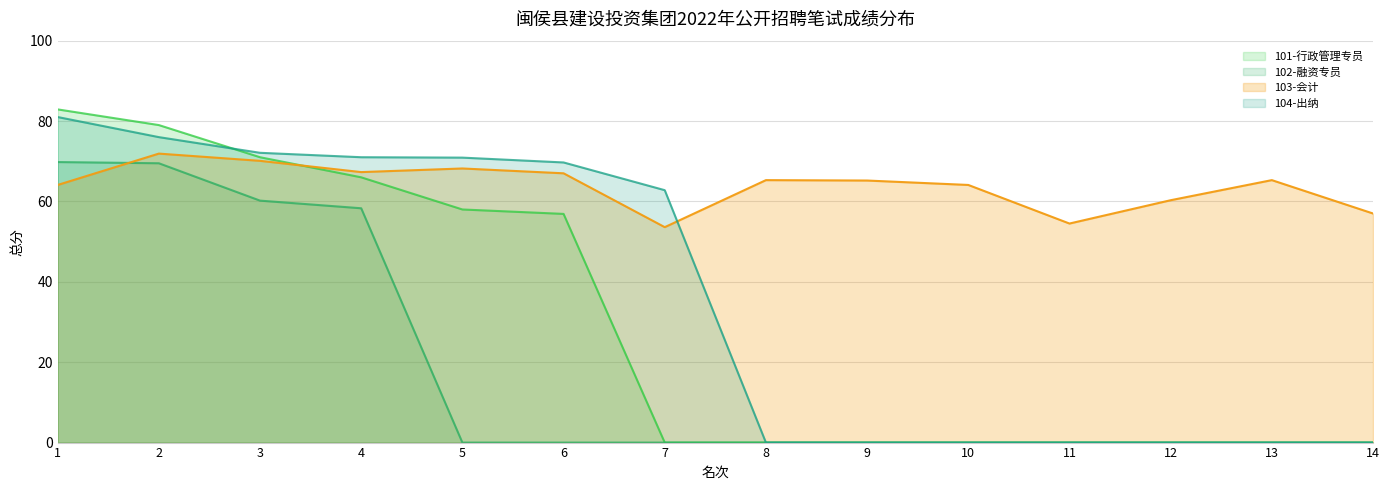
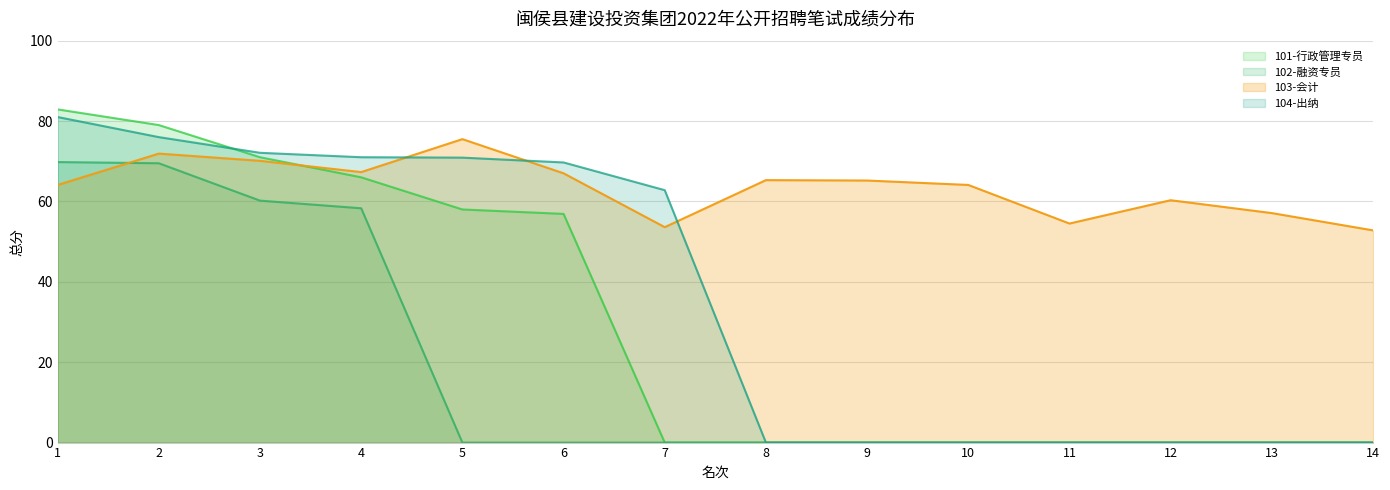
103-会计, 5: 68 -> 76
103-会计, 13: 65 -> 57
103-会计, 14: 57 -> 53
